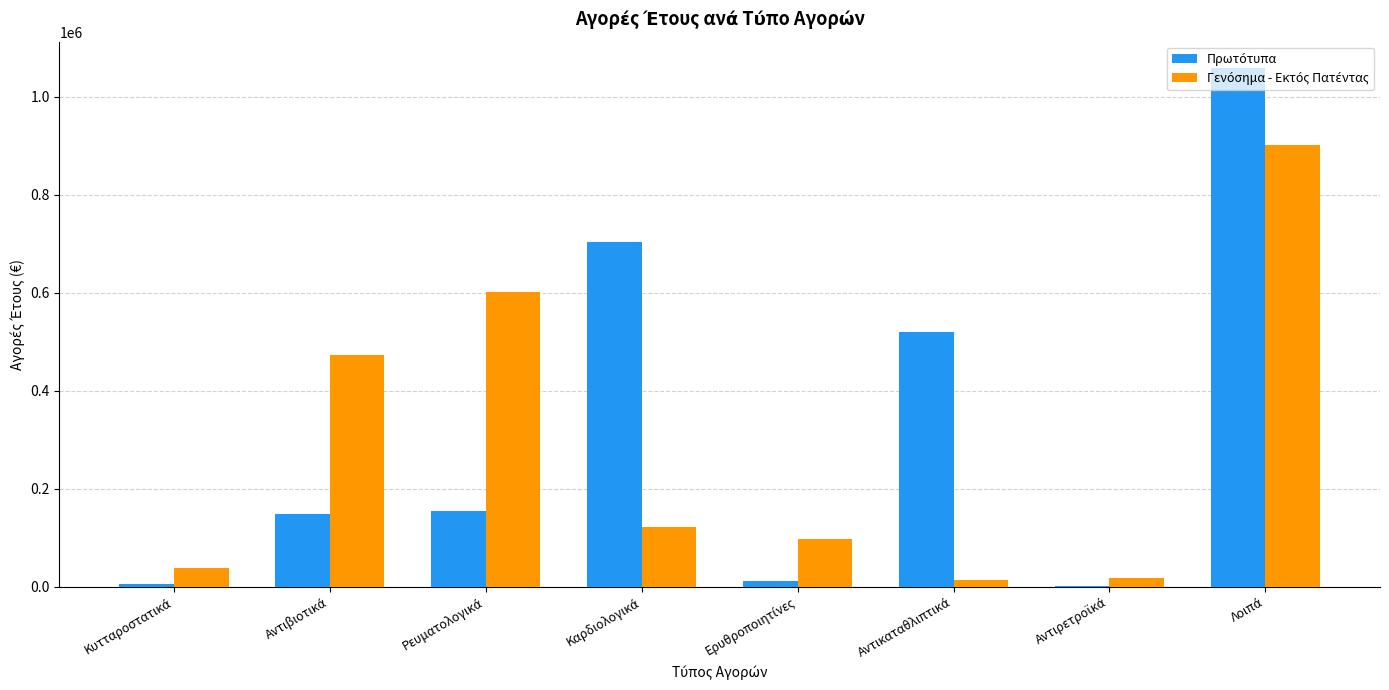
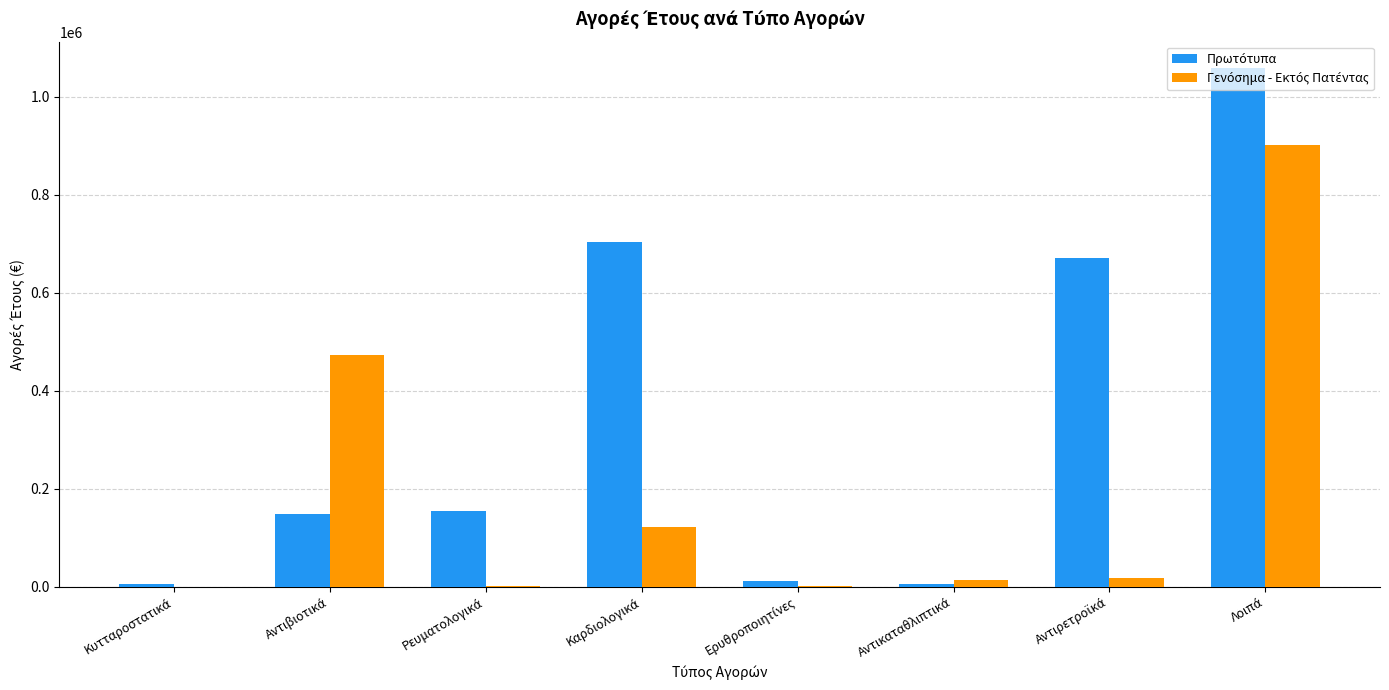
Γενόσημα - Εκτός Πατέντας, Κυτταροστατικά: 40000 -> 0
Γενόσημα - Εκτός Πατέντας, Ρευματολογικά: 600000 -> 0
Γενόσημα - Εκτός Πατέντας, Ερυθροποιητίνες: 100000 -> 0
Πρωτότυπα, Αντικαταθλιπτικά: 520000 -> 0
Πρωτότυπα, Αντιρετροϊκά: 0 -> 670000
